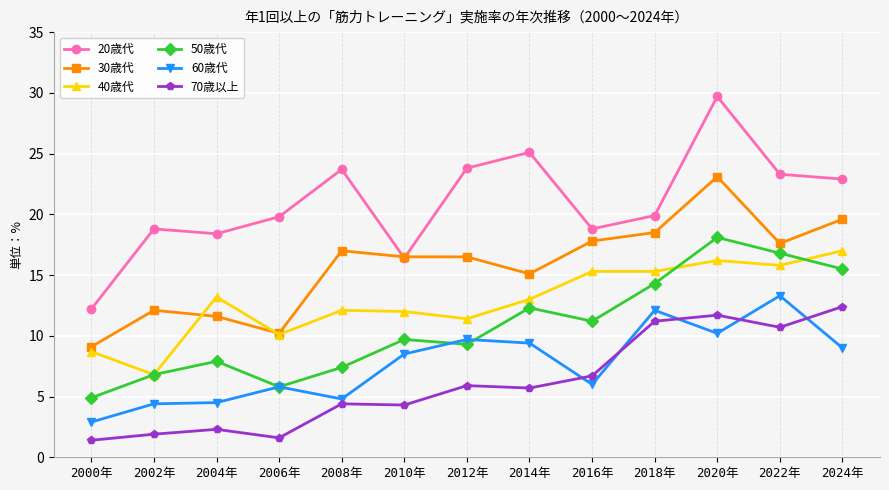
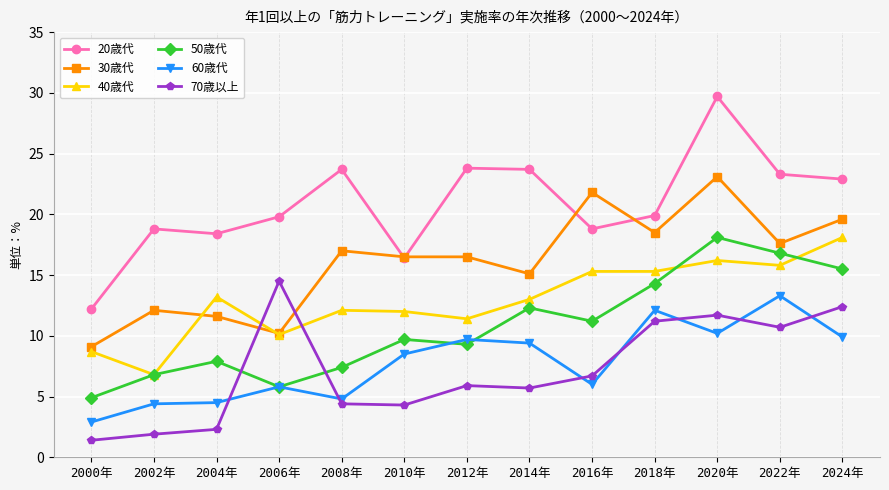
70歳以上, 2006年: 1.6 -> 14.5
20歳代, 2014年: 25.1 -> 23.7
30歳代, 2016年: 17.8 -> 21.8
40歳代, 2024年: 17.0 -> 18.1
60歳代, 2024年: 9.0 -> 9.9
